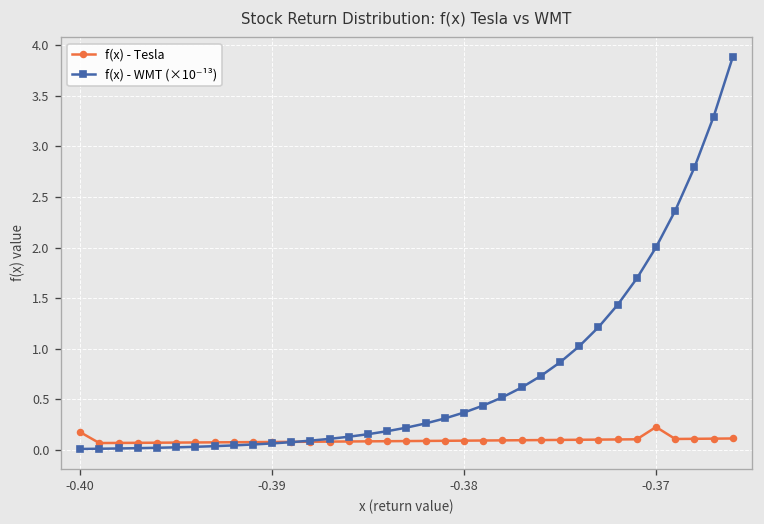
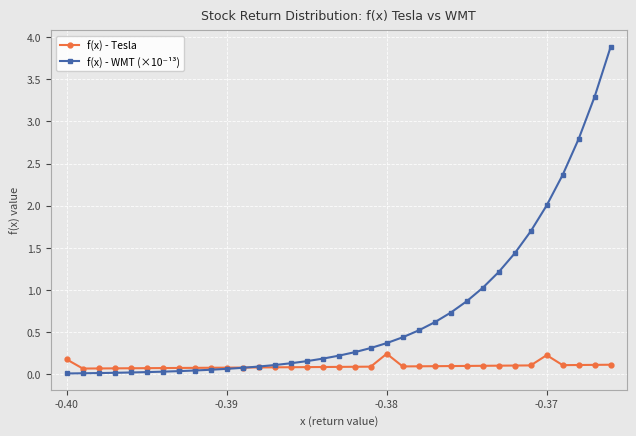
f(x) - Tesla, -0.38: 0.1 -> 0.2
